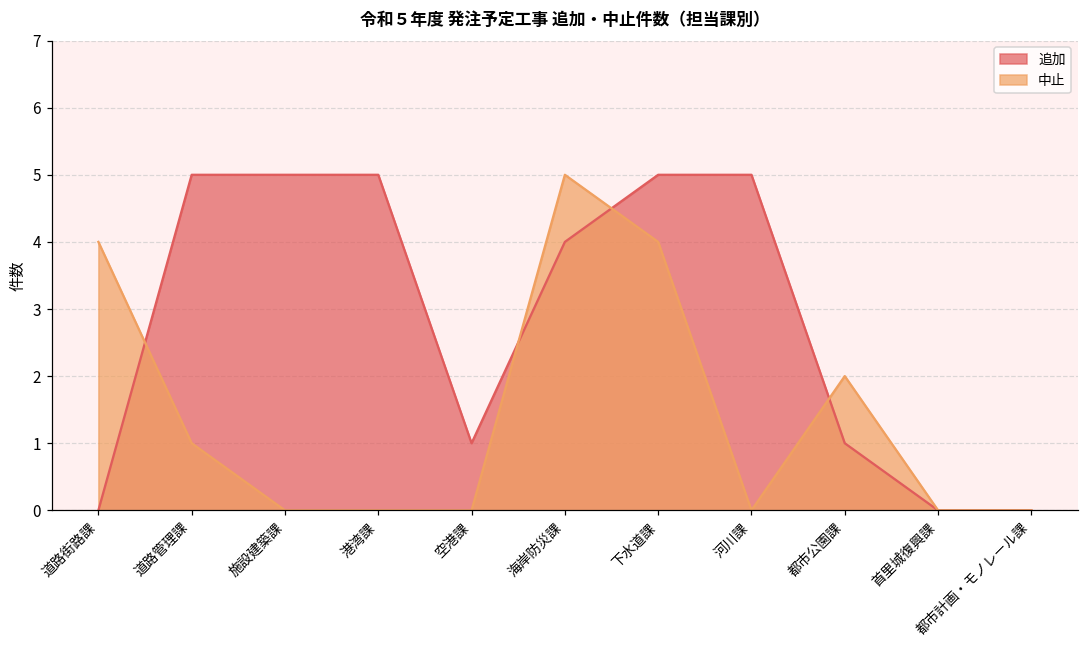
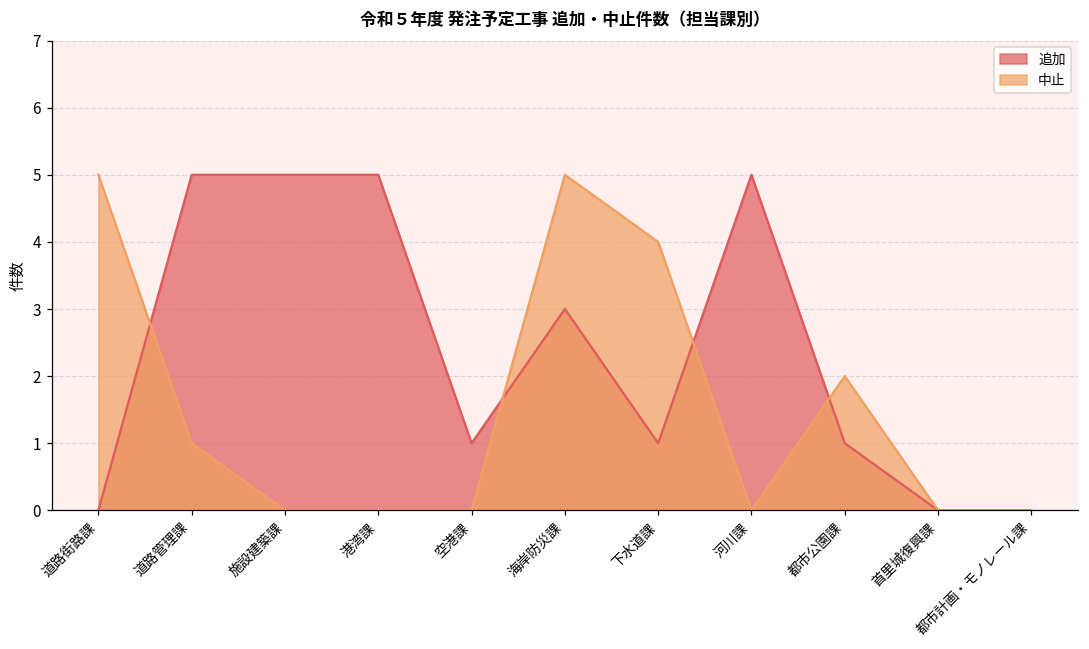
中止, 道路街路課: 4 -> 5
追加, 海岸防災課: 4 -> 3
追加, 下水道課: 5 -> 1
